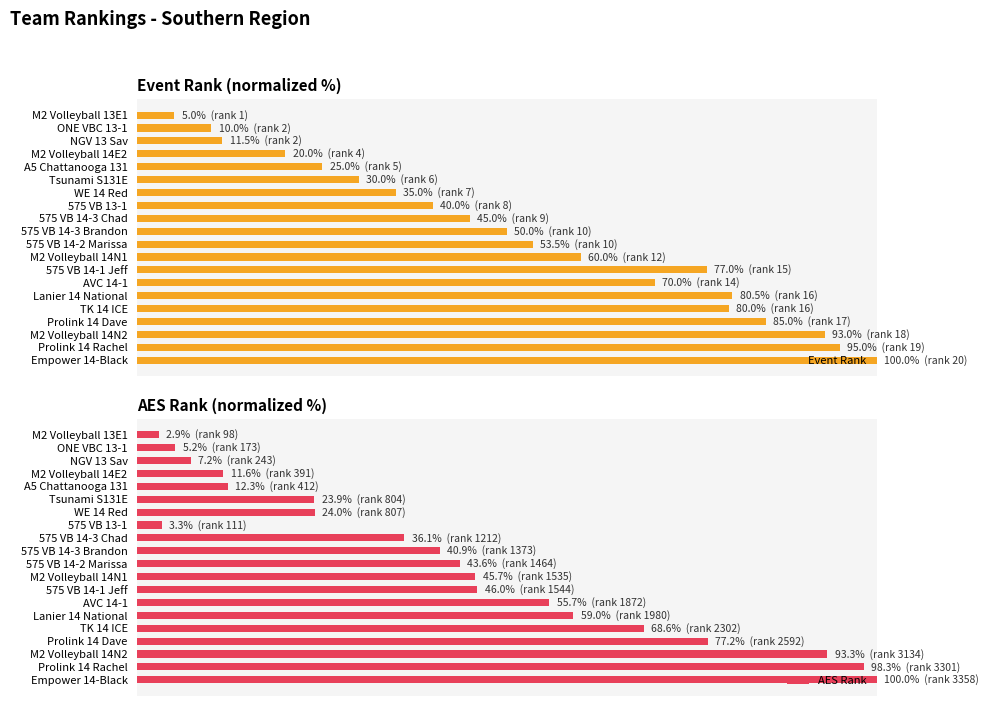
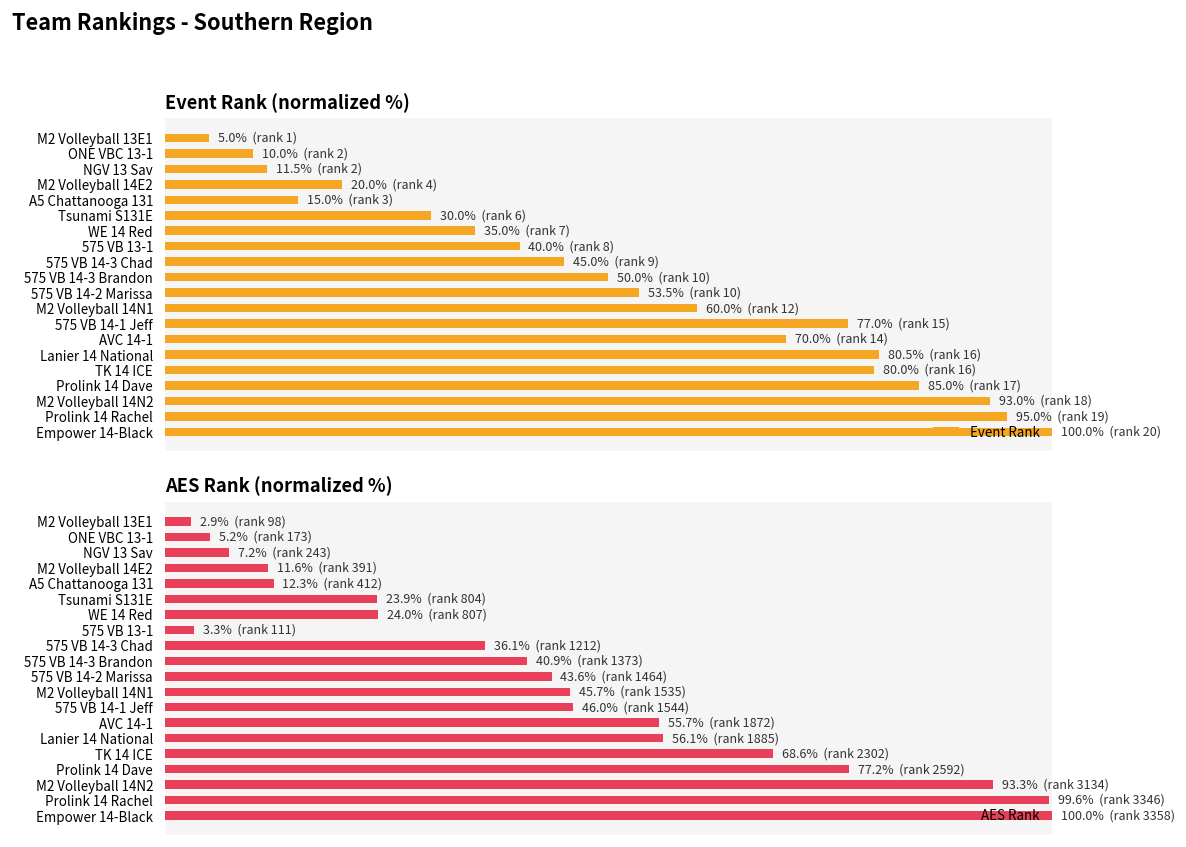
Event Rank (normalized %), A5 Chattanooga 131: 25.0% (rank 5) -> 15.0% (rank 3)
AES Rank (normalized %), Lanier 14 National: 59.0% (rank 1980) -> 56.1% (rank 1885)
AES Rank (normalized %), Prolink 14 Rachel: 98.3% (rank 3301) -> 99.6% (rank 3346)
